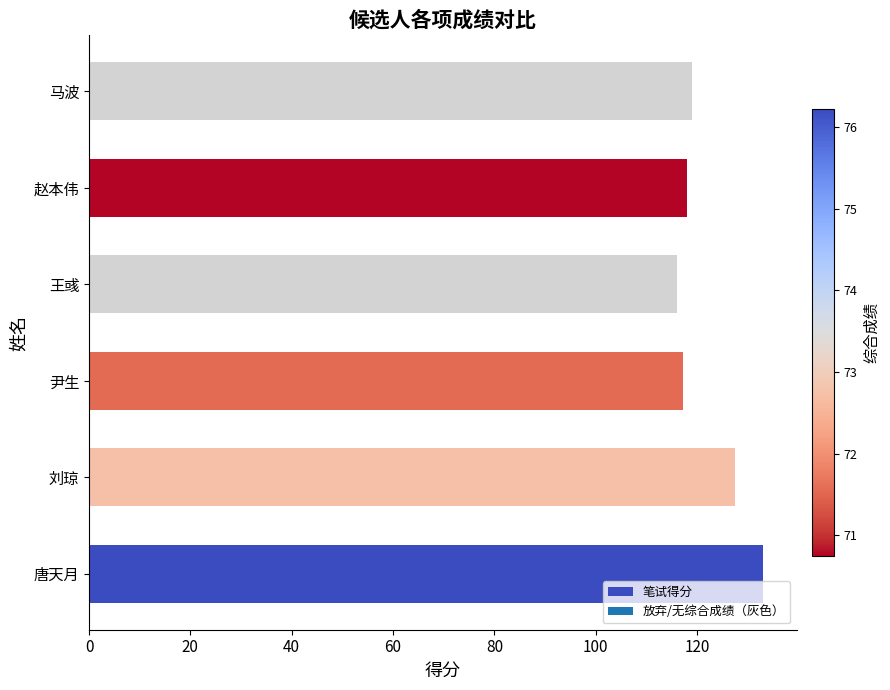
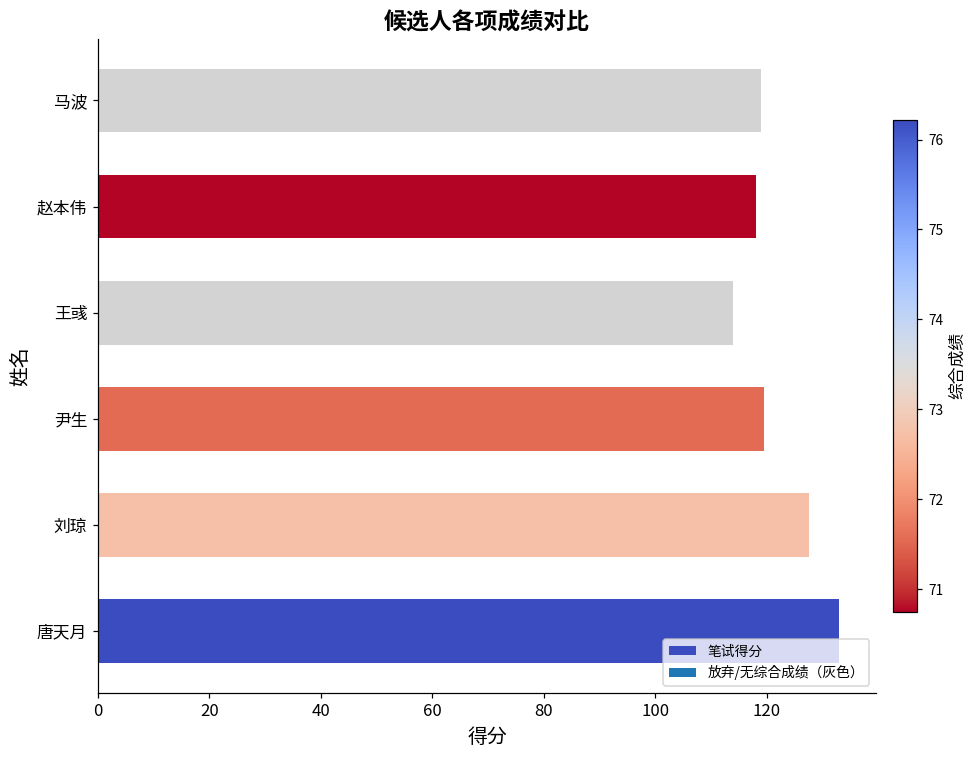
王彧: 116 -> 114
尹生: 117 -> 120
